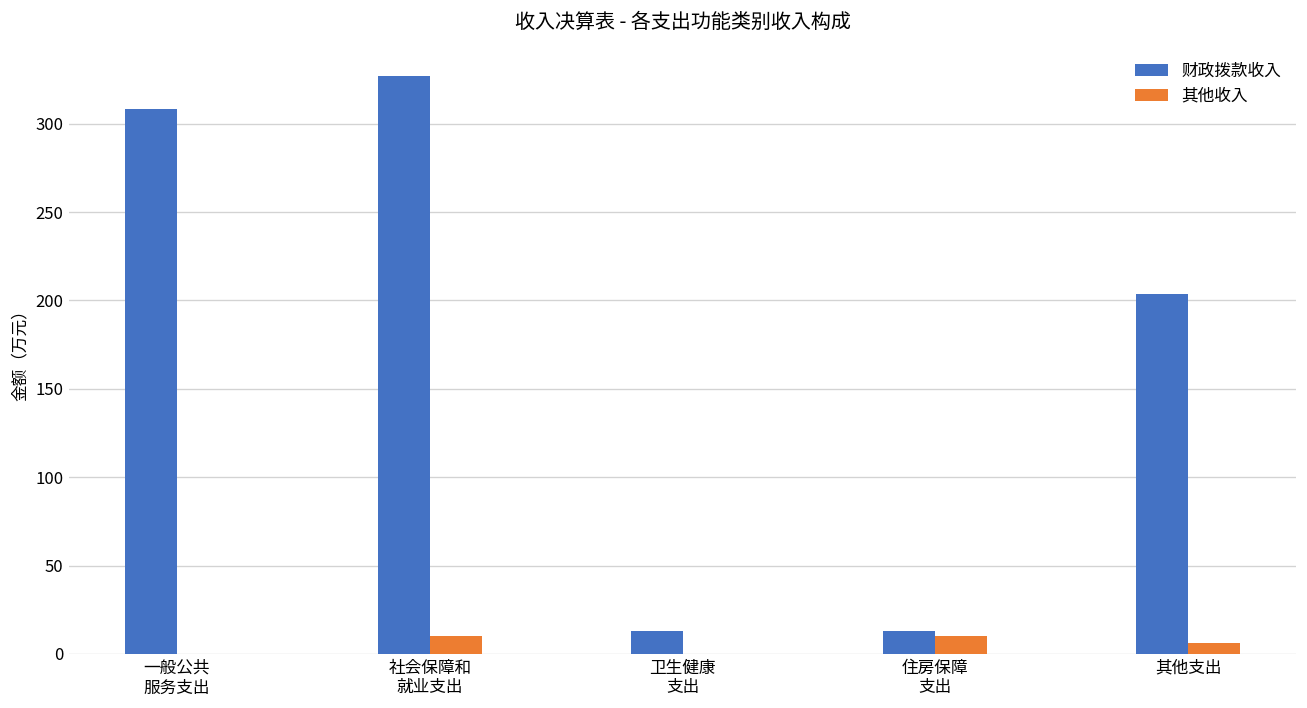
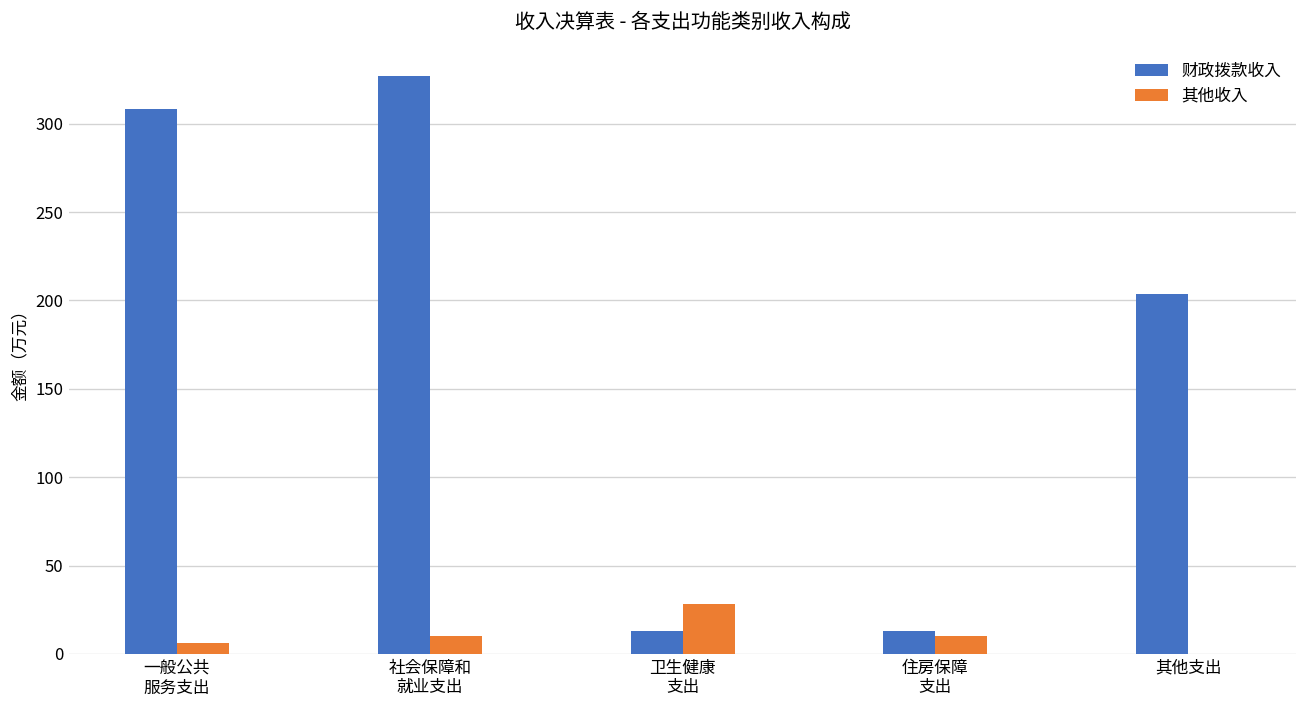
其他收入, 一般公共 服务支出: 0 -> 6
其他收入, 卫生健康 支出: 0 -> 29
其他收入, 其他支出: 6 -> 0
